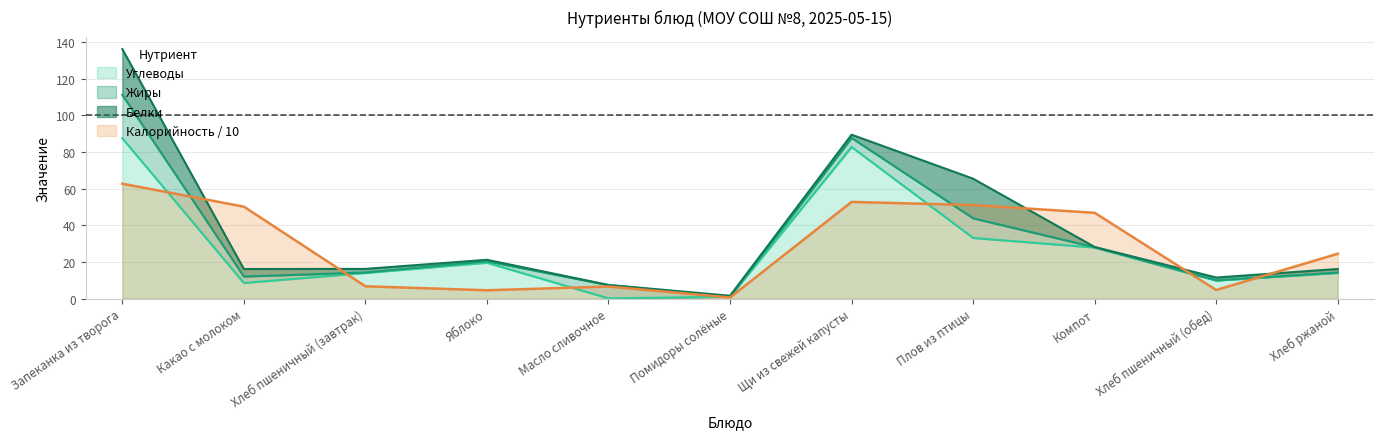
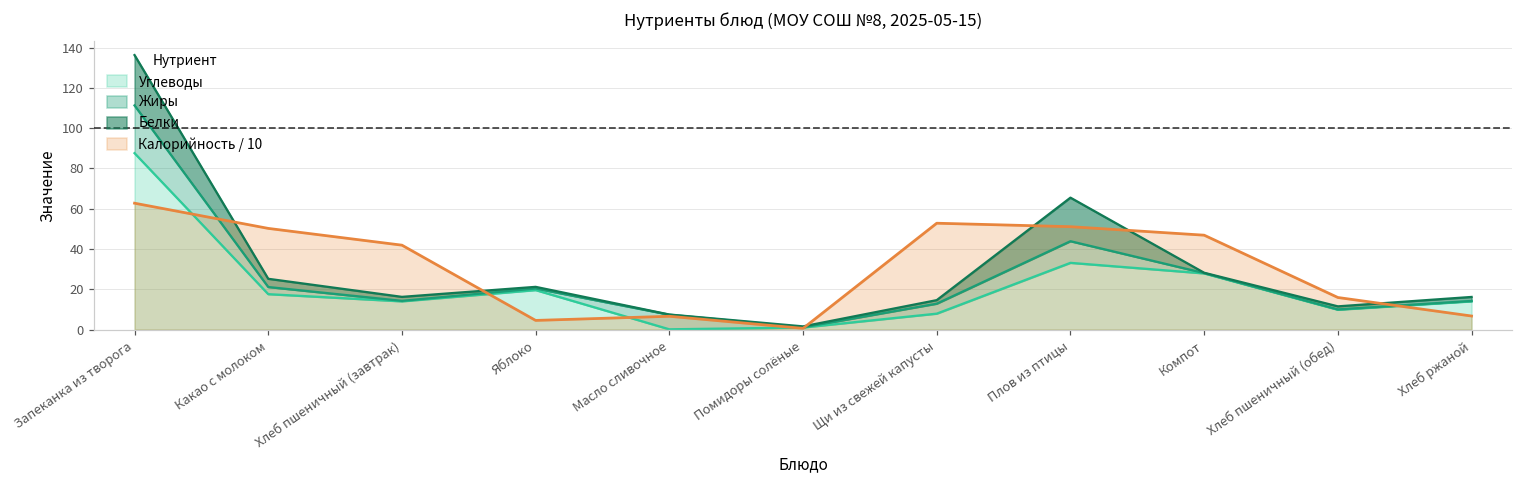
Углеводы, Какао с молоком: 9 -> 18
Калорийность / 10, Хлеб пшеничный (завтрак): 7 -> 42
Углеводы, Щи из свежей капусты: 83 -> 8
Калорийность / 10, Хлеб пшеничный (обед): 5 -> 16
Калорийность / 10, Хлеб ржаной: 25 -> 7
